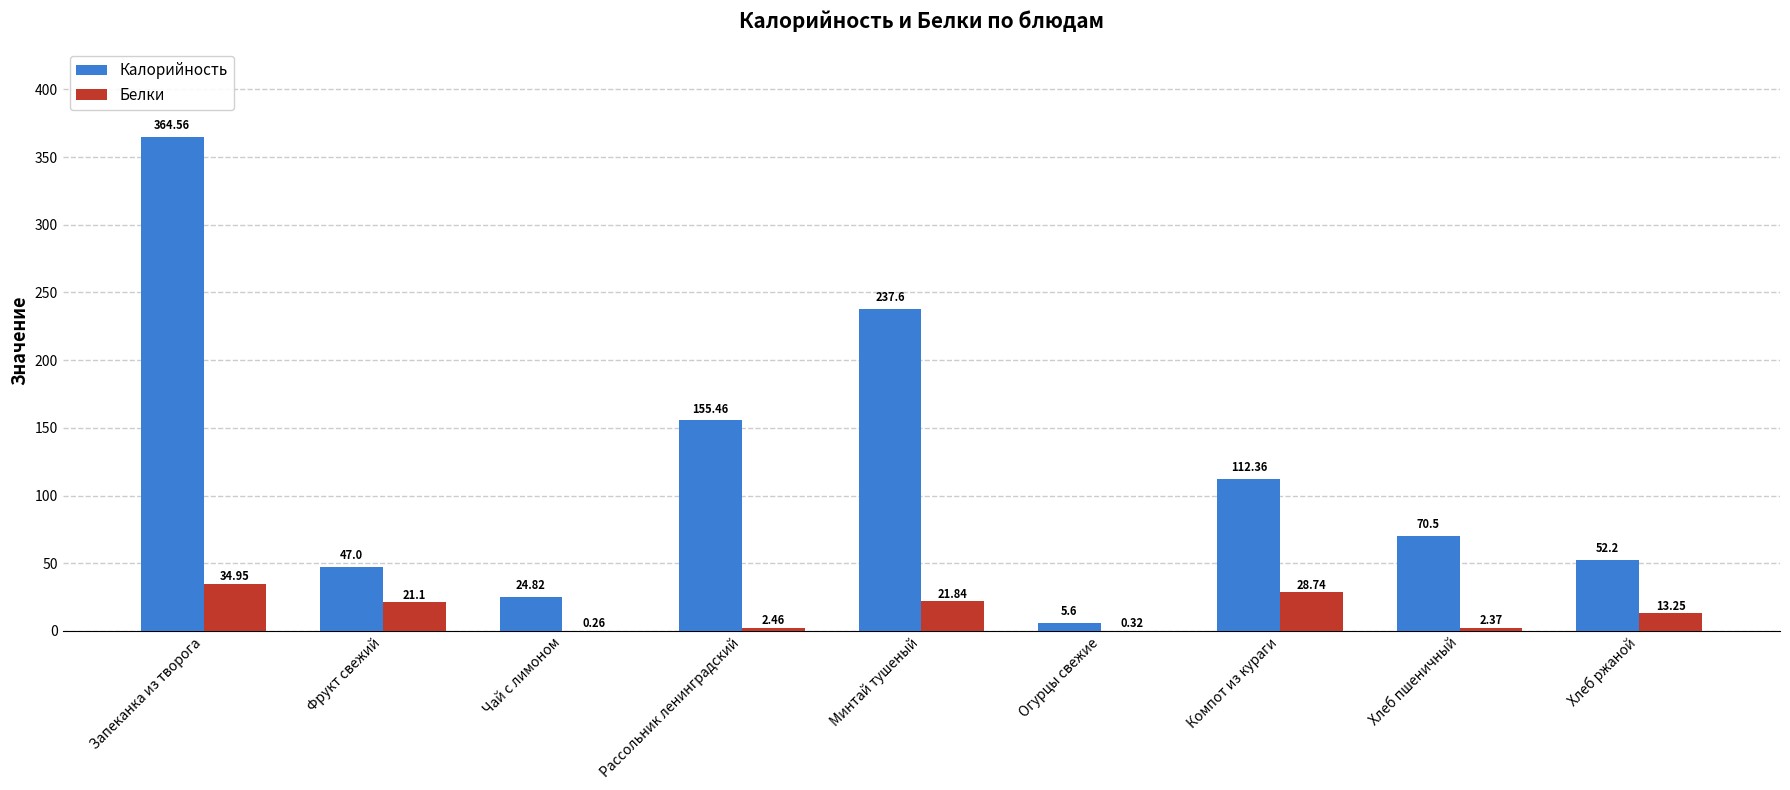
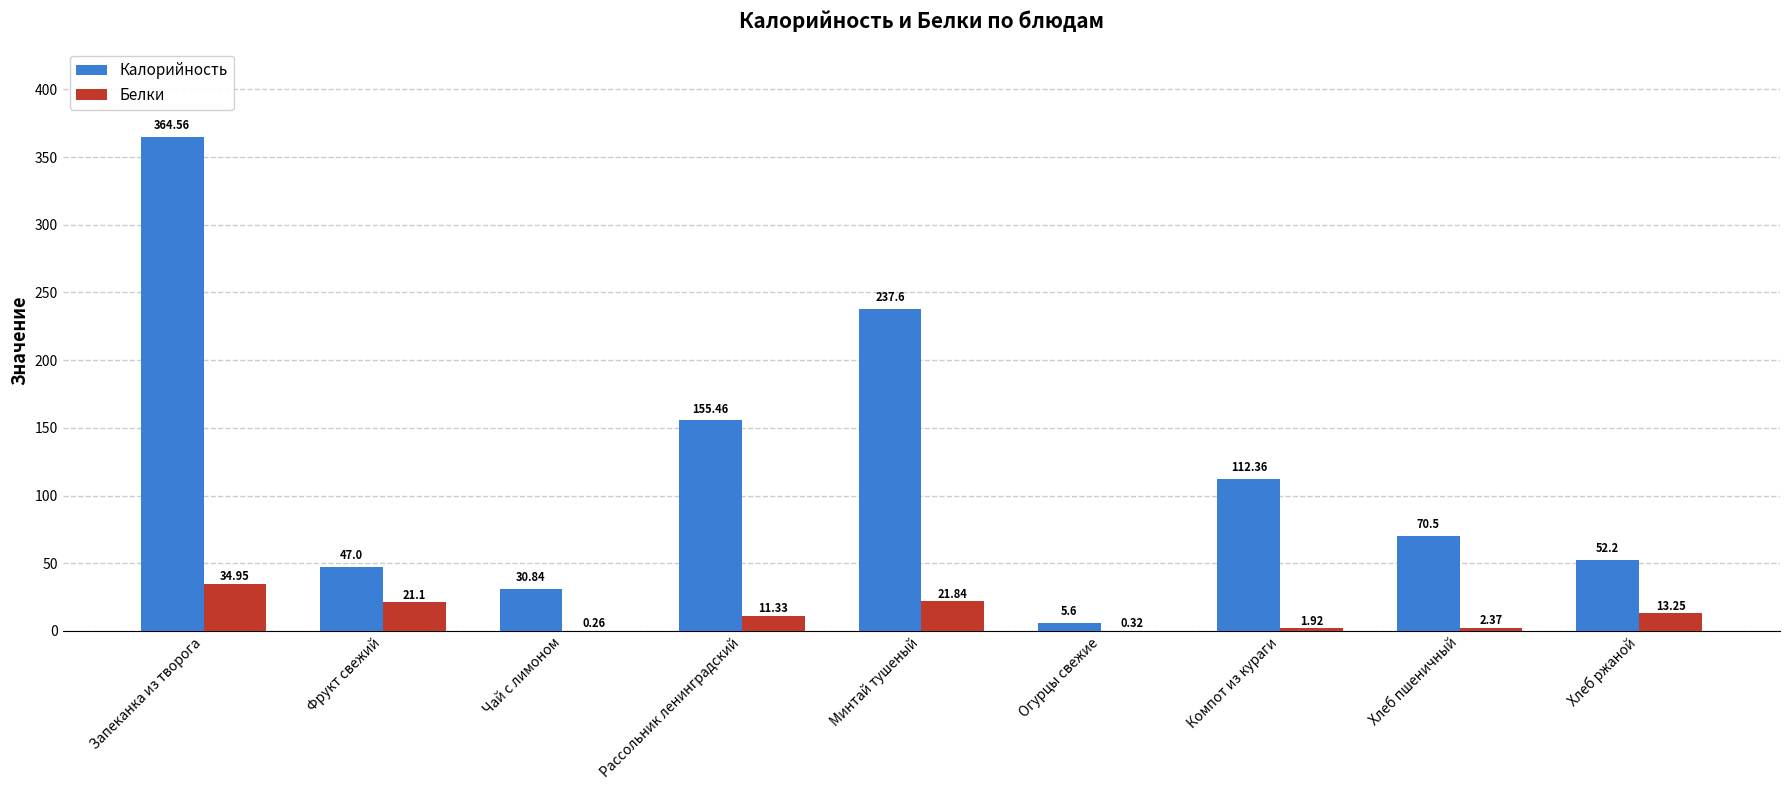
Калорийность, Чай с лимоном: 24.82 -> 30.84
Белки, Рассольник ленинградский: 2.46 -> 11.33
Белки, Компот из кураги: 28.74 -> 1.92
